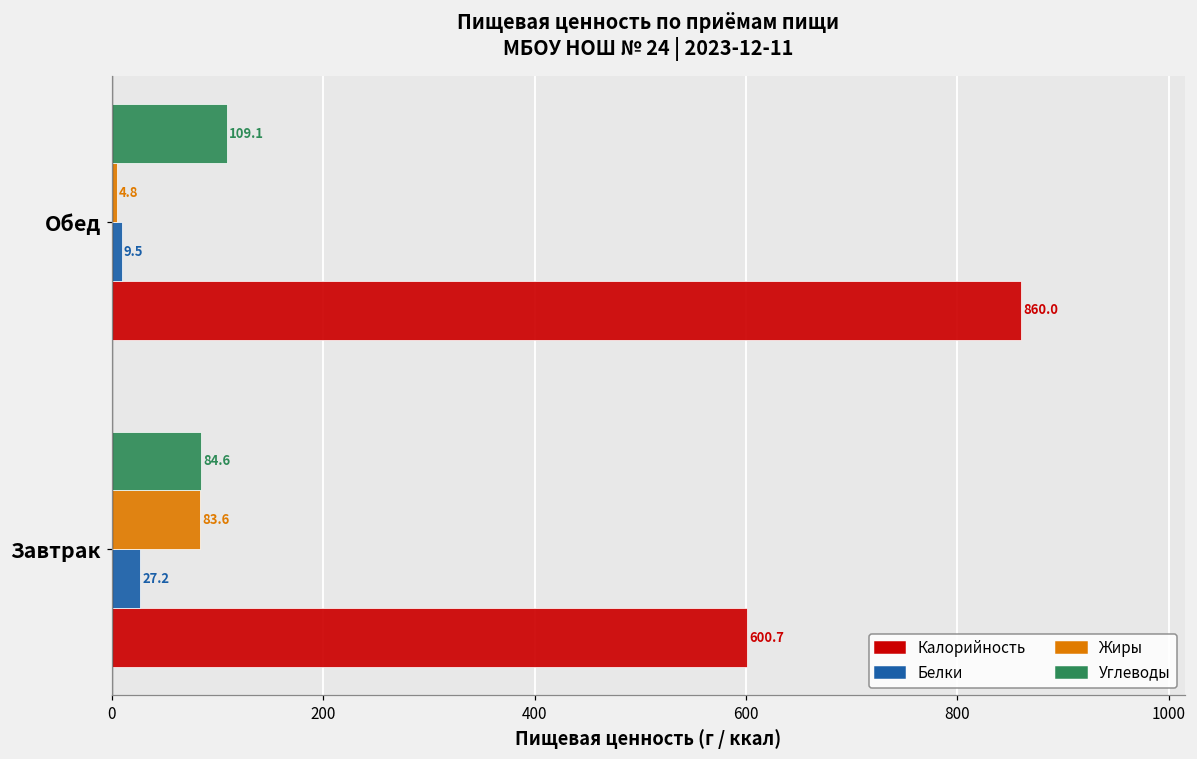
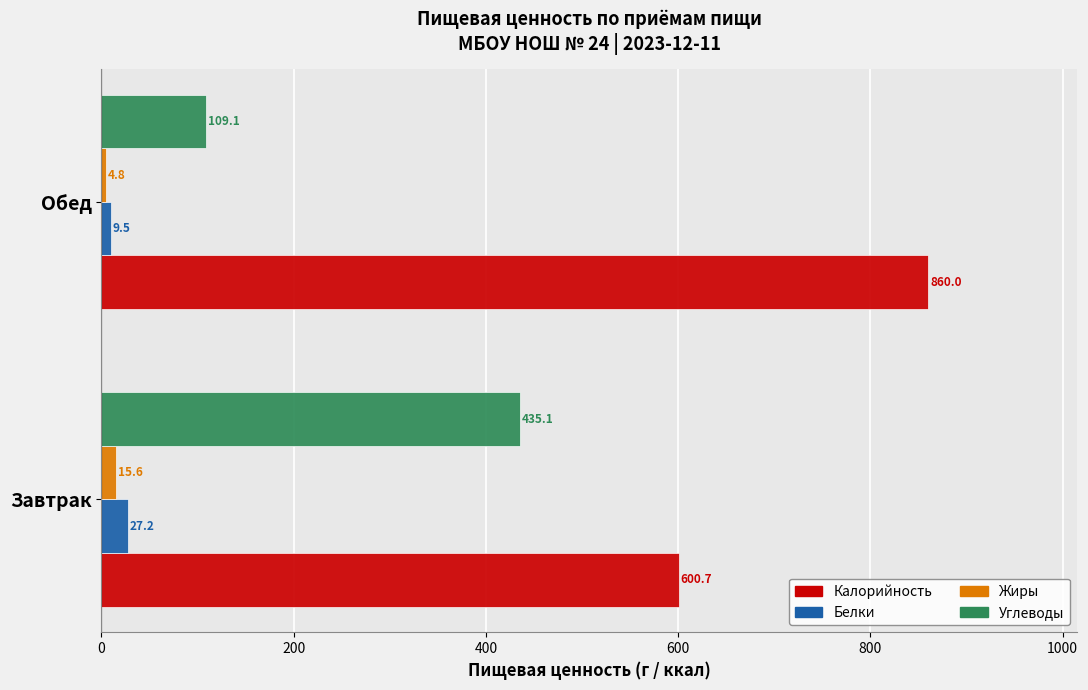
Углеводы, Завтрак: 84.6 -> 435.1
Жиры, Завтрак: 83.6 -> 15.6
